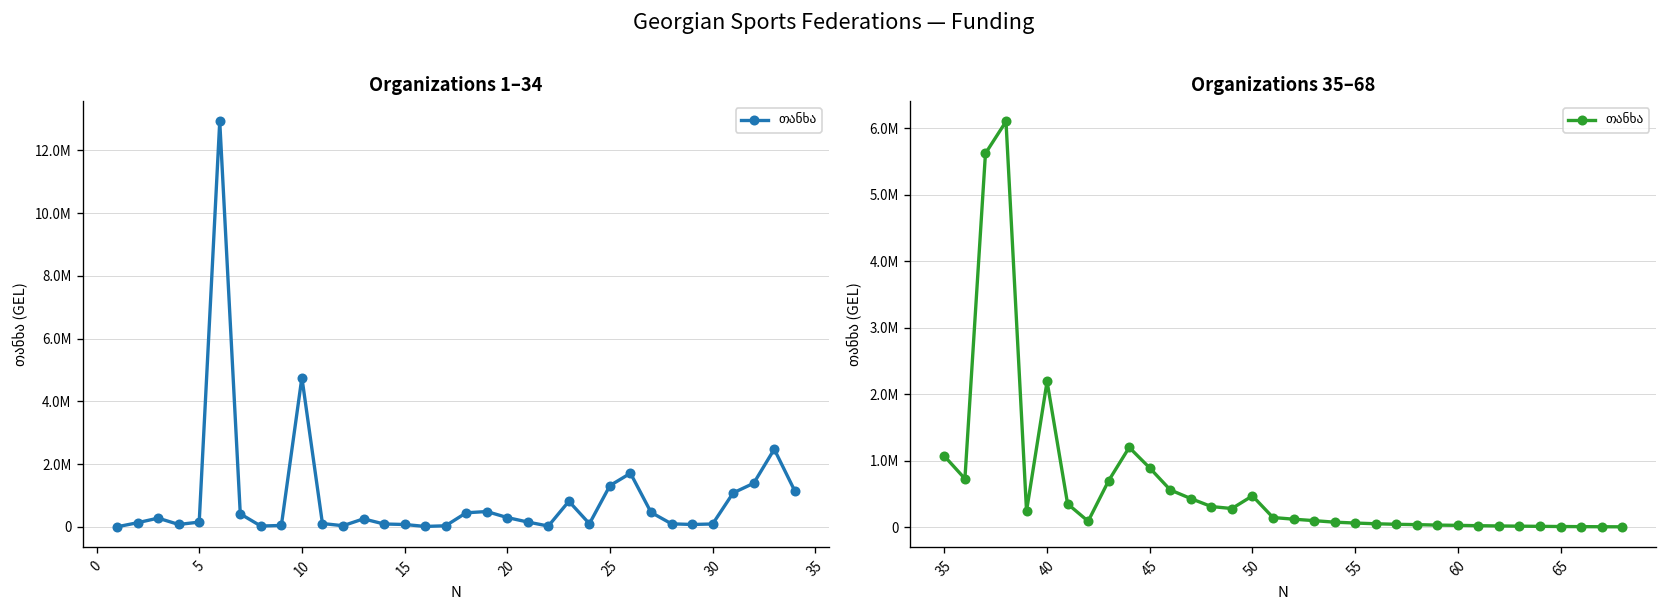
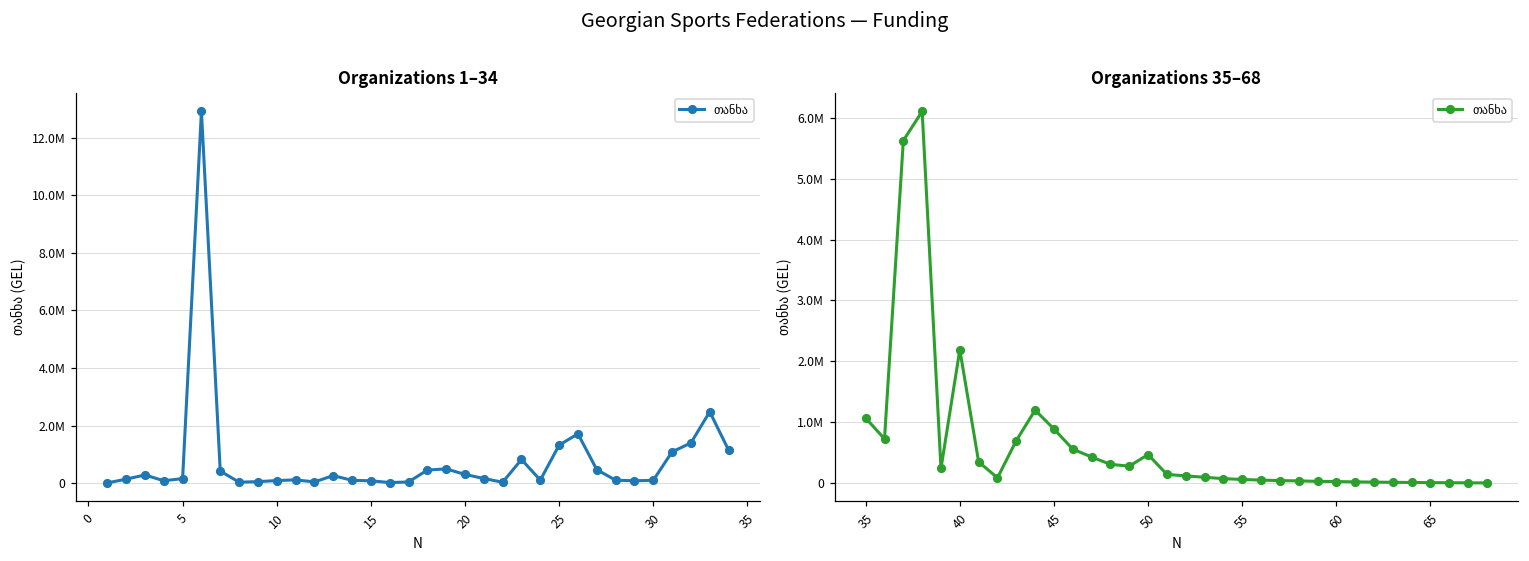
Organizations 1–34, 10: 4800000 -> 100000
